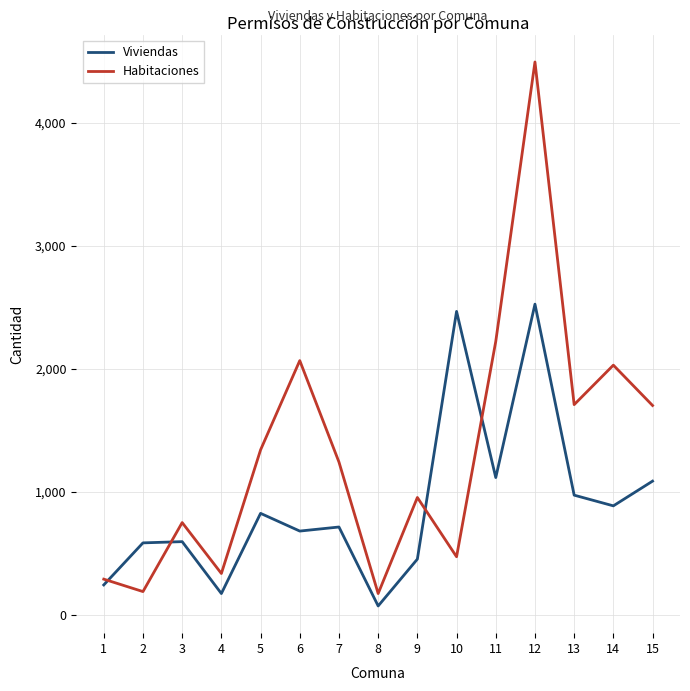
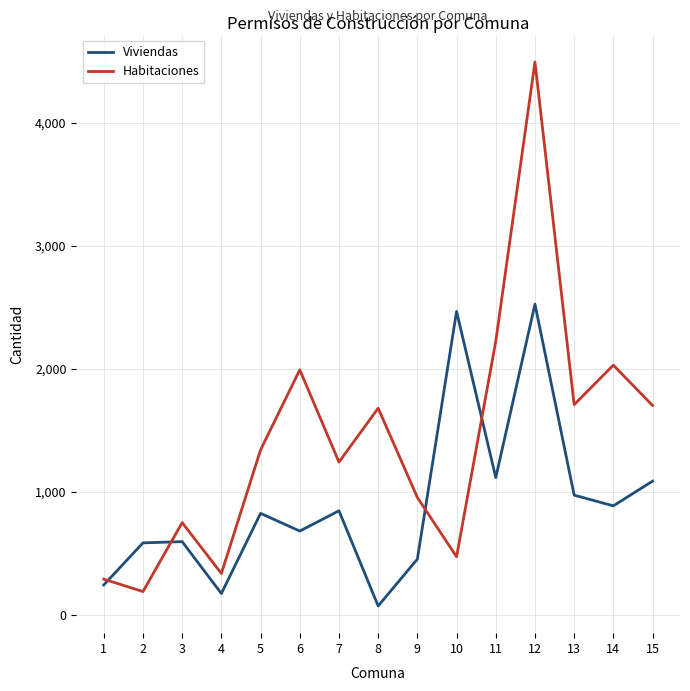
Habitaciones, 6: 2,070 -> 1,990
Viviendas, 7: 710 -> 850
Habitaciones, 8: 170 -> 1,680
